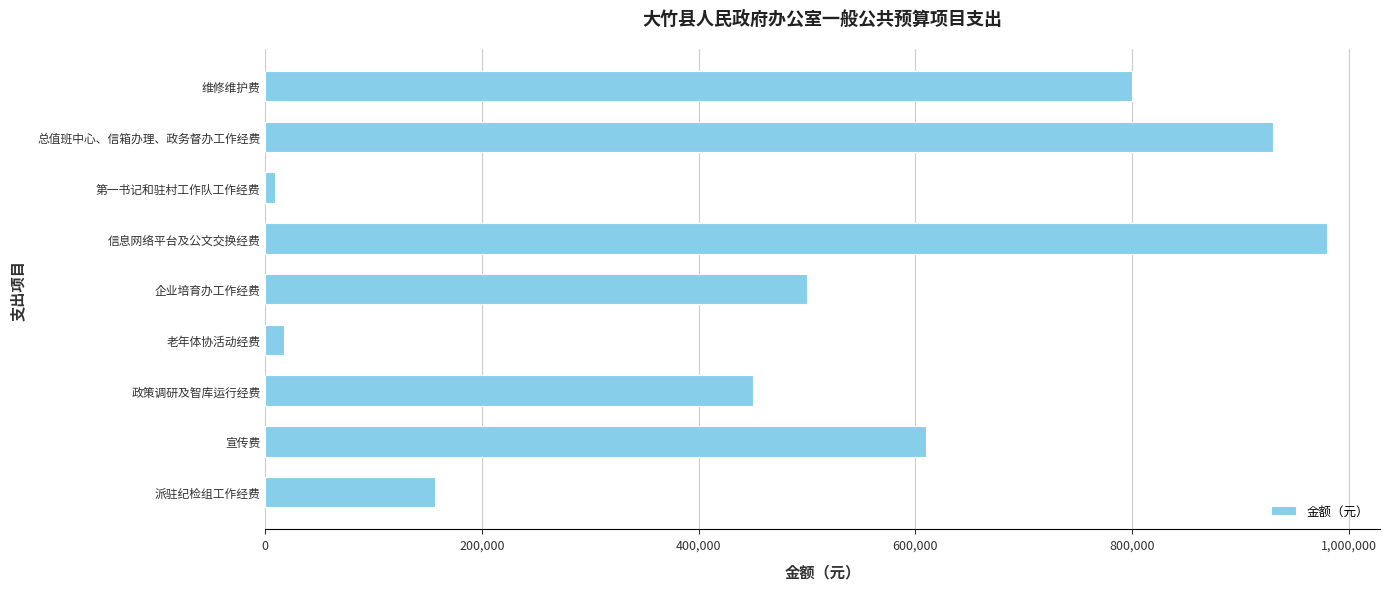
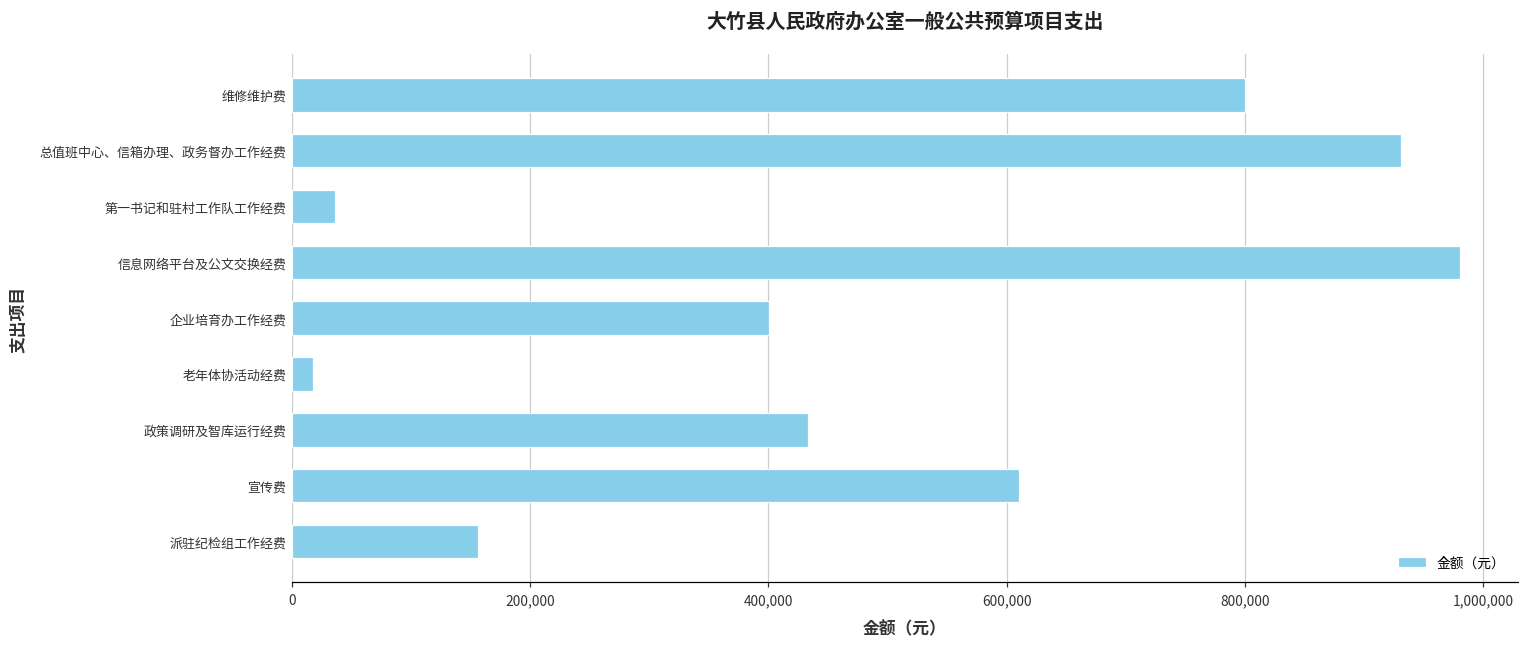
第一书记和驻村工作队工作经费: 9,000 -> 36,000
企业培育办工作经费: 500,000 -> 401,000
政策调研及智库运行经费: 450,000 -> 433,000
